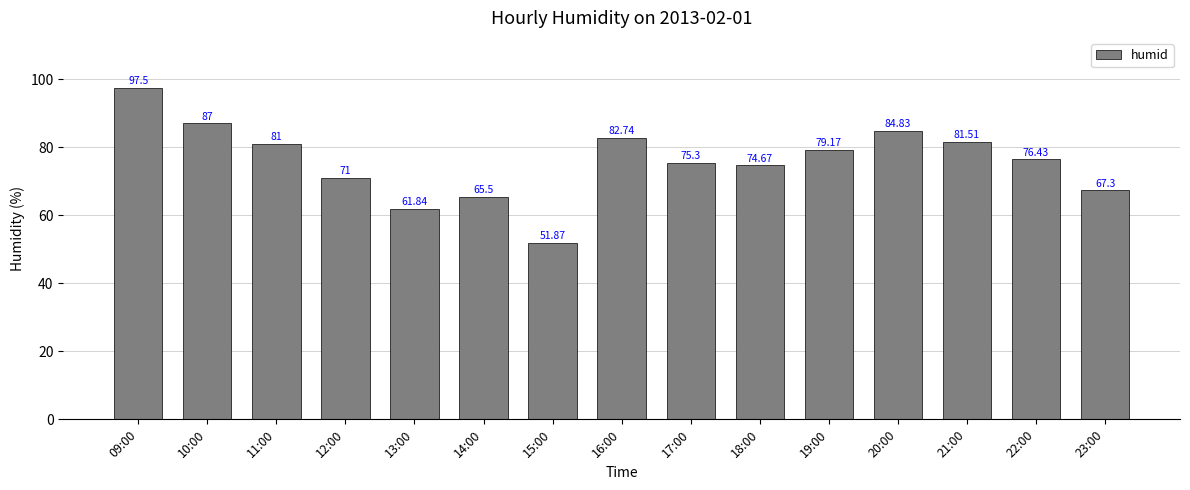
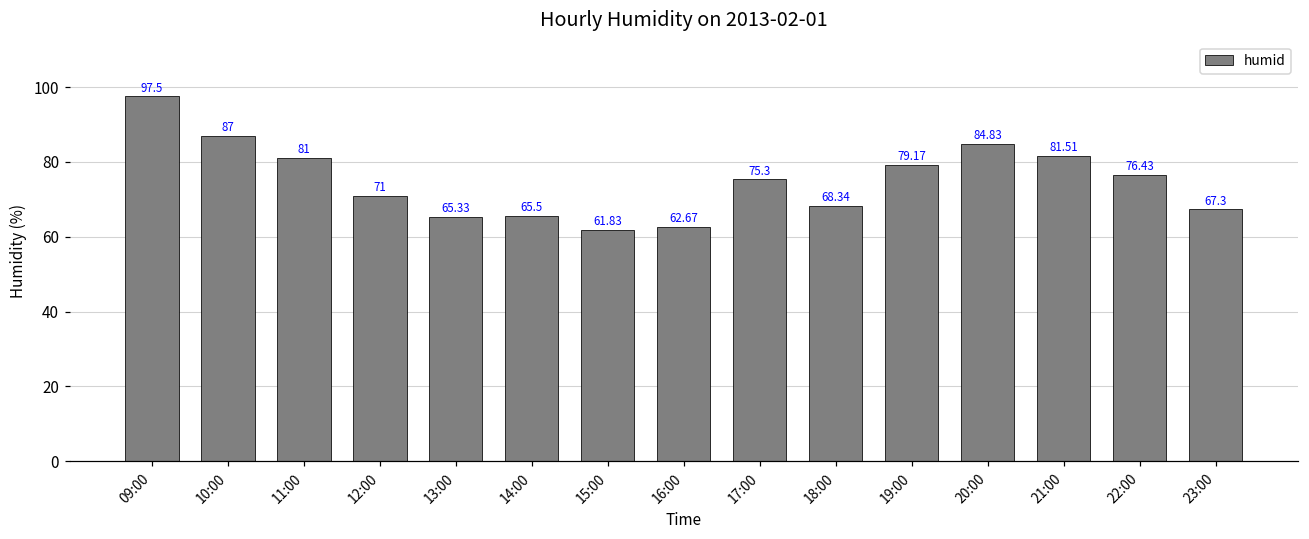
13:00: 61.84 -> 65.33
15:00: 51.87 -> 61.83
16:00: 82.74 -> 62.67
18:00: 74.67 -> 68.34
